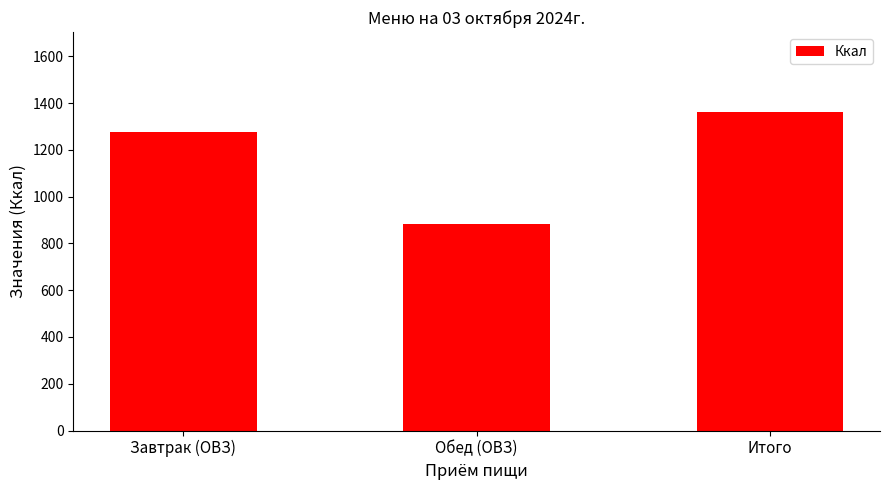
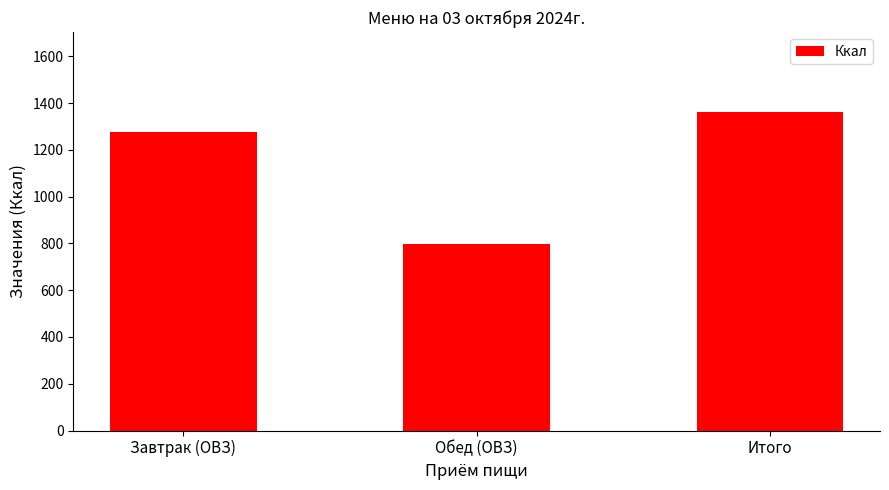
Обед (ОВЗ): 880 -> 800
